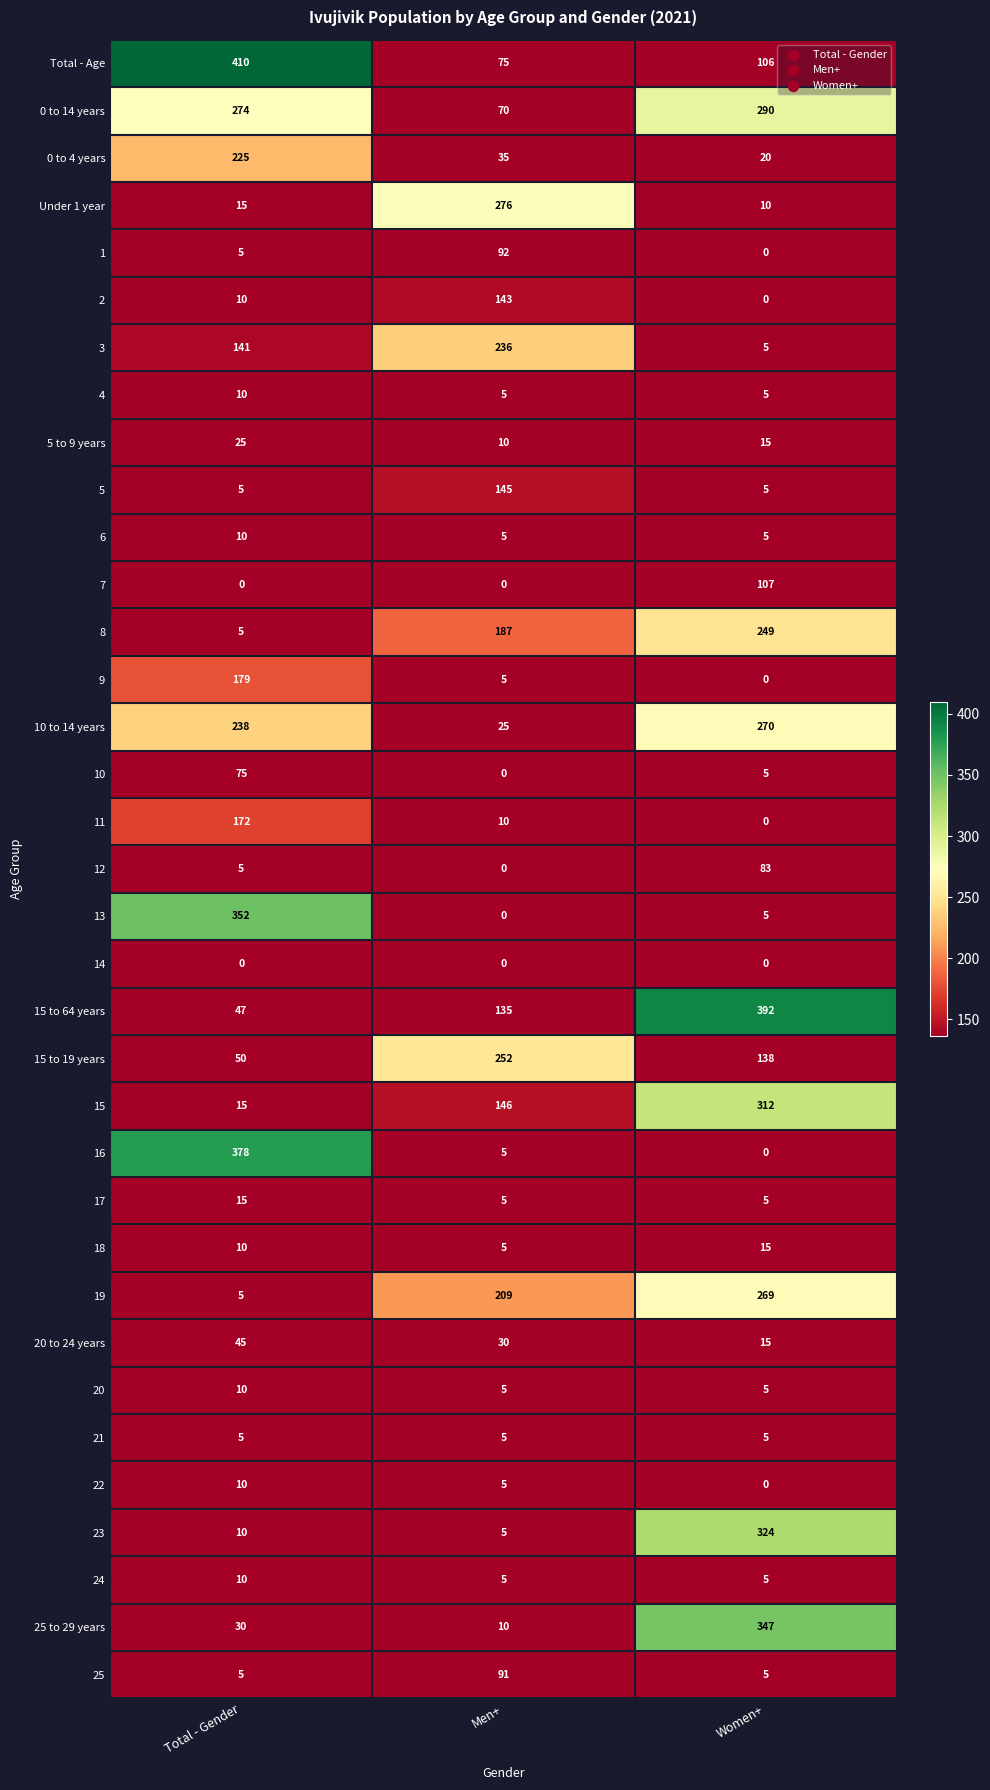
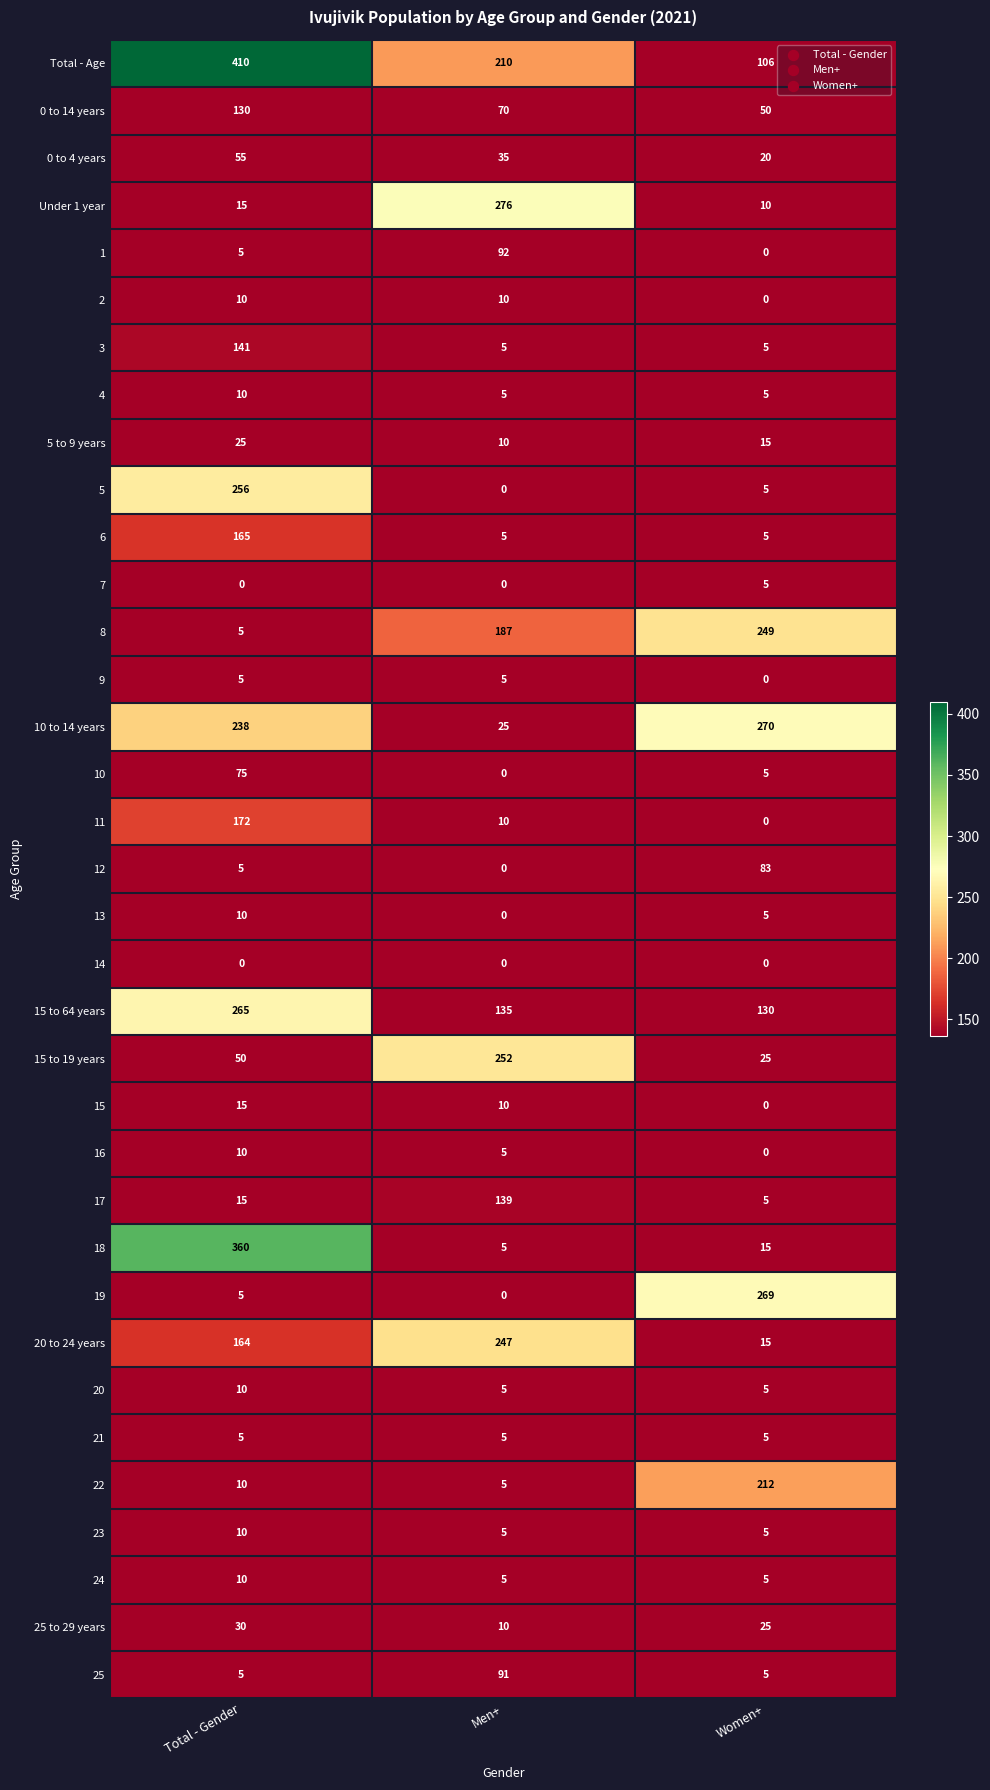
Total - Age, Men+: 75 -> 210
0 to 14 years, Total - Gender: 274 -> 130
0 to 14 years, Women+: 290 -> 50
0 to 4 years, Total - Gender: 225 -> 55
2, Men+: 143 -> 10
3, Men+: 236 -> 5
5, Total - Gender: 5 -> 256
5, Men+: 145 -> 0
6, Total - Gender: 10 -> 165
7, Women+: 107 -> 5
9, Total - Gender: 179 -> 5
13, Total - Gender: 352 -> 10
15 to 64 years, Total - Gender: 47 -> 265
15 to 64 years, Women+: 392 -> 130
15 to 19 years, Women+: 138 -> 25
15, Men+: 146 -> 10
15, Women+: 312 -> 0
16, Total - Gender: 378 -> 10
17, Men+: 5 -> 139
18, Total - Gender: 10 -> 360
19, Men+: 209 -> 0
20 to 24 years, Total - Gender: 45 -> 164
20 to 24 years, Men+: 30 -> 247
22, Women+: 0 -> 212
23, Women+: 324 -> 5
25 to 29 years, Women+: 347 -> 25
